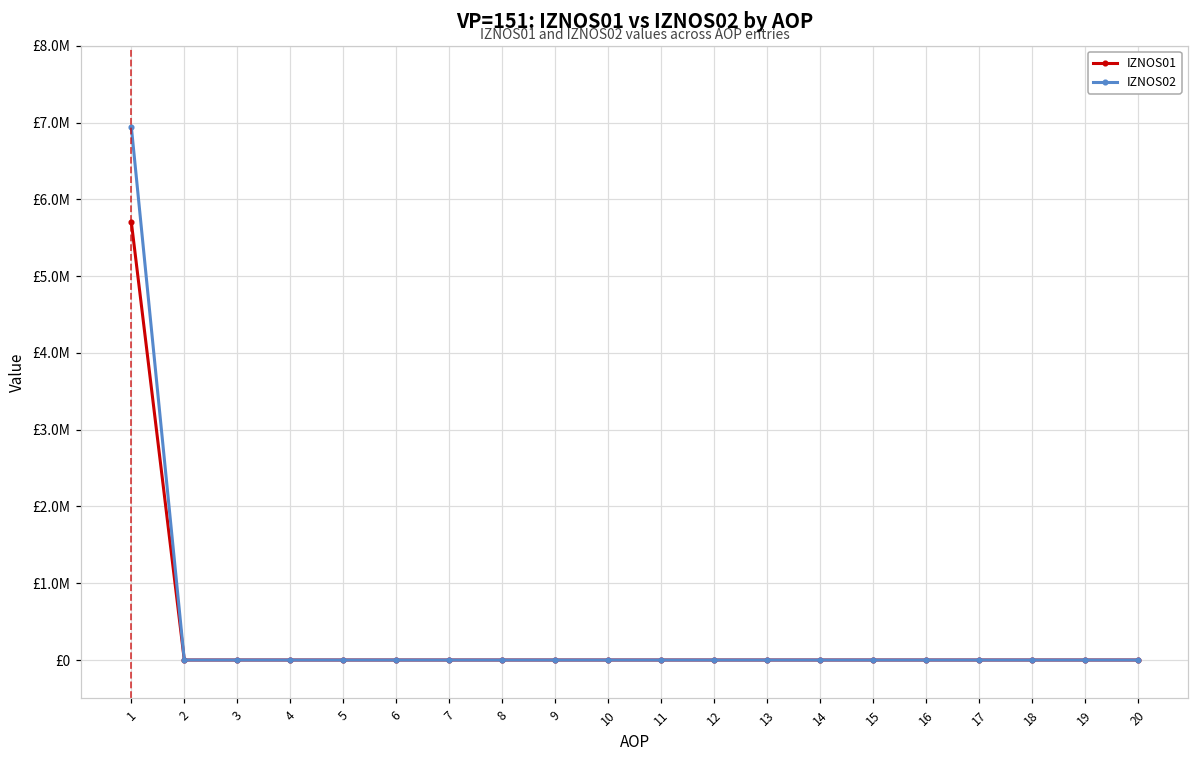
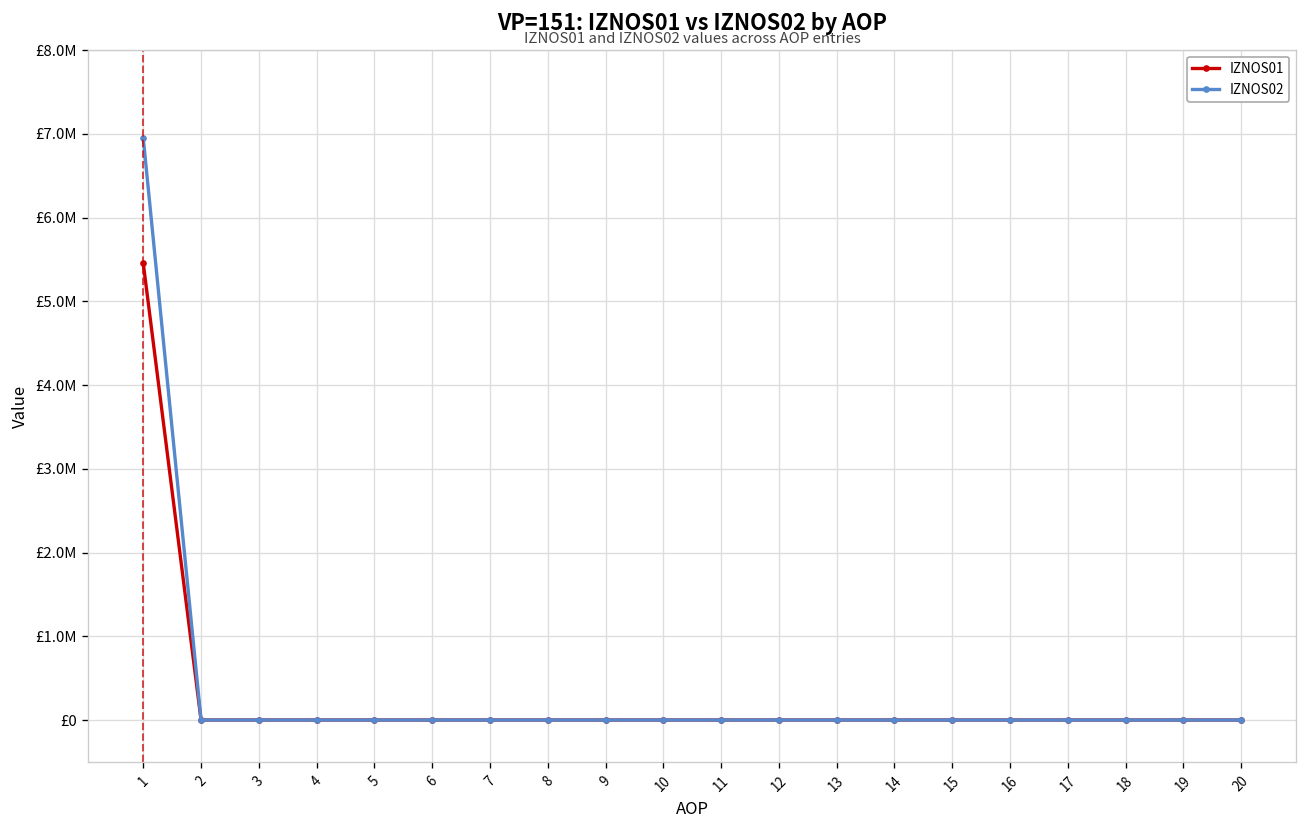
IZNOS01, 1: £5700000 -> £5500000
